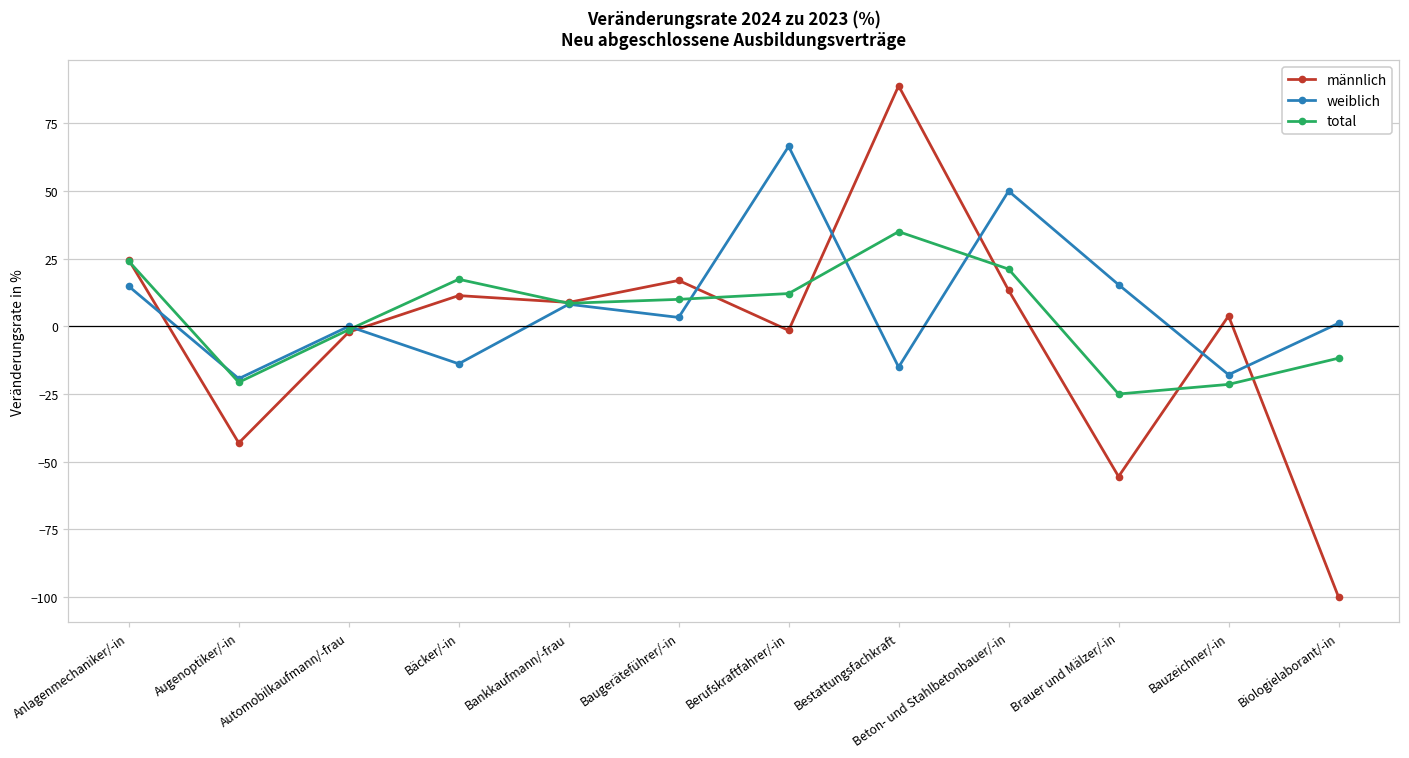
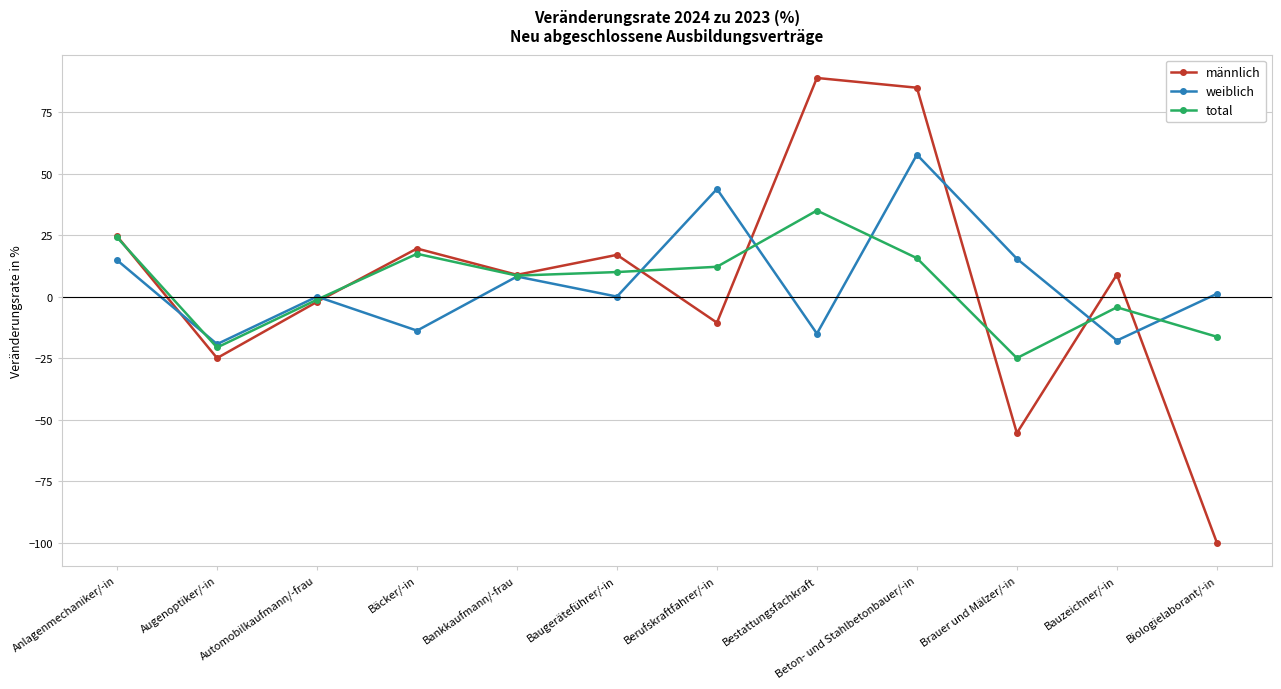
männlich, Augenoptiker/-in: -43 -> -25
männlich, Bäcker/-in: 11 -> 20
weiblich, Baugeräteführer/-in: 3 -> 0
männlich, Berufskraftfahrer/-in: -2 -> -11
weiblich, Berufskraftfahrer/-in: 67 -> 44
männlich, Beton- und Stahlbetonbauer/-in: 13 -> 85
weiblich, Beton- und Stahlbetonbauer/-in: 50 -> 58
total, Beton- und Stahlbetonbauer/-in: 21 -> 16
männlich, Bauzeichner/-in: 4 -> 9
total, Bauzeichner/-in: -21 -> -4
total, Biologielaborant/-in: -12 -> -16
